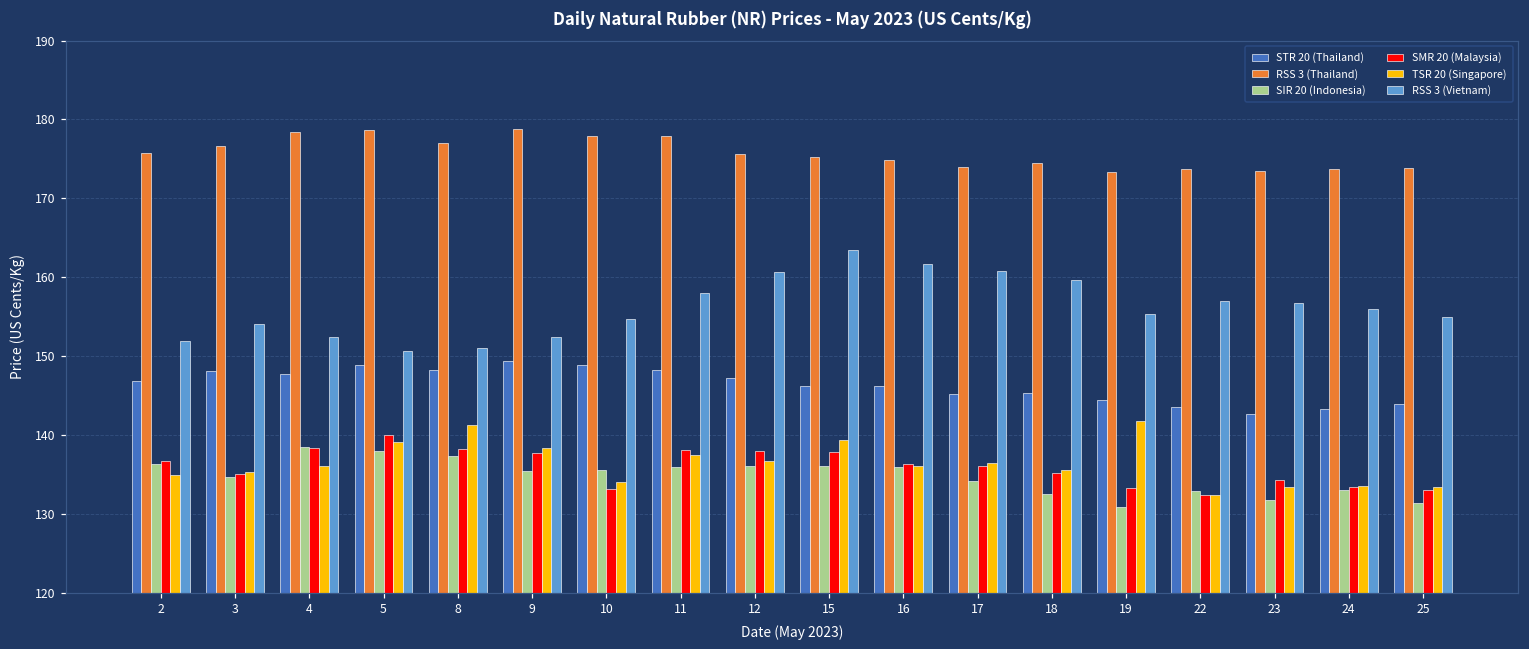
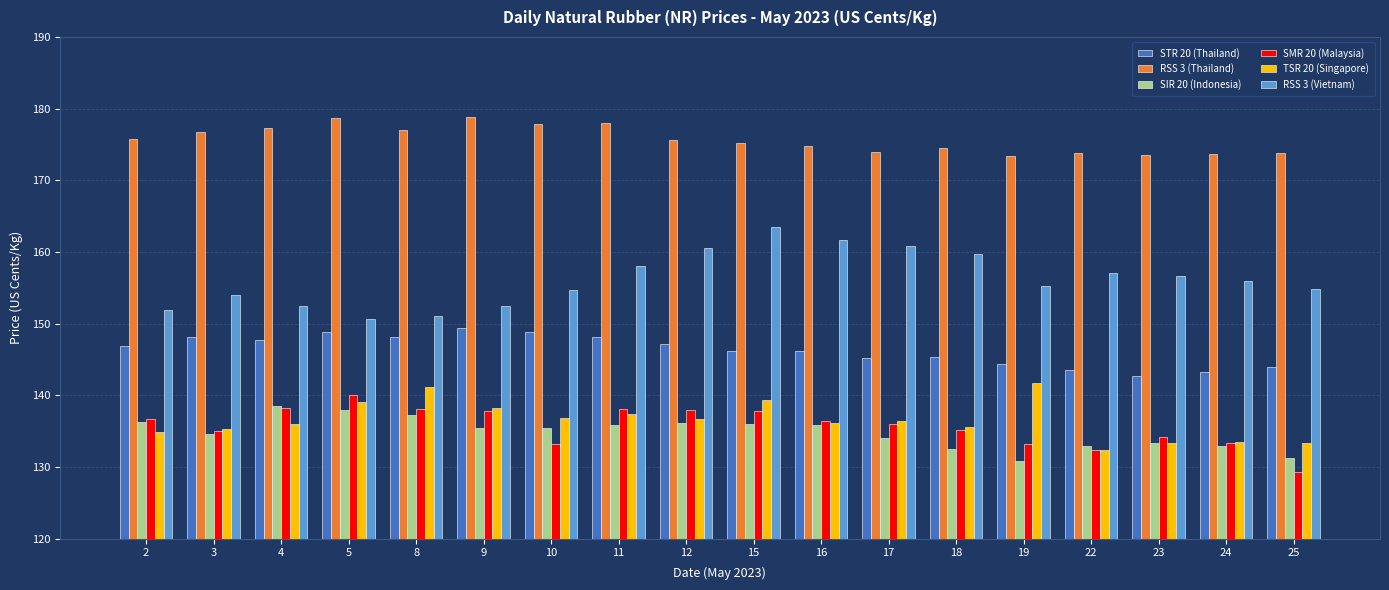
RSS 3 (Thailand), 4: 178 -> 177
TSR 20 (Singapore), 10: 134 -> 137
SIR 20 (Indonesia), 23: 132 -> 133
SMR 20 (Malaysia), 25: 133 -> 129
